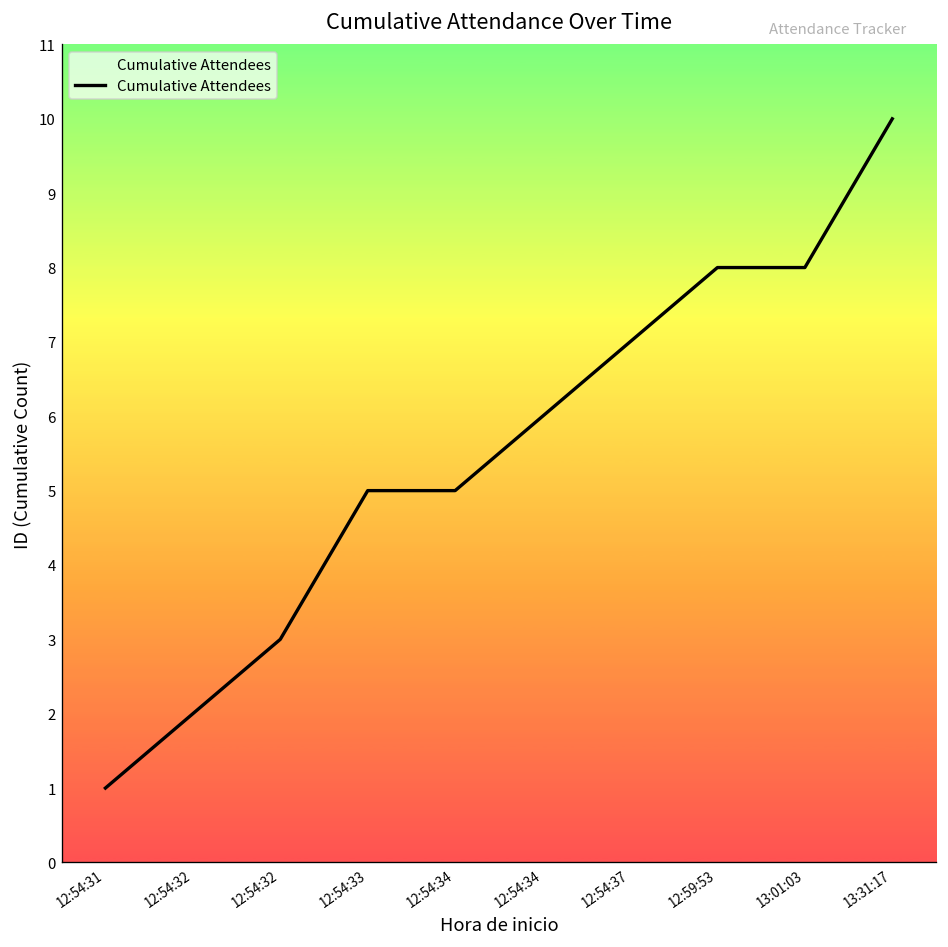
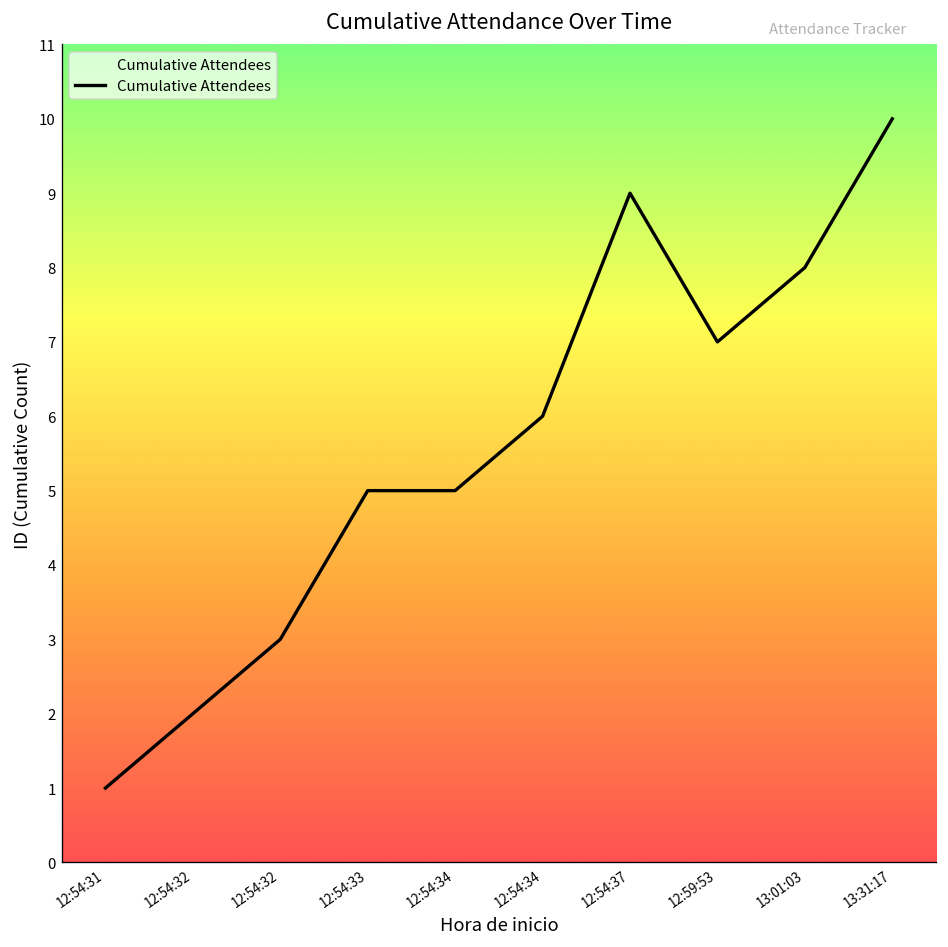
12:54:37: 7 -> 9
12:59:53: 8 -> 7
